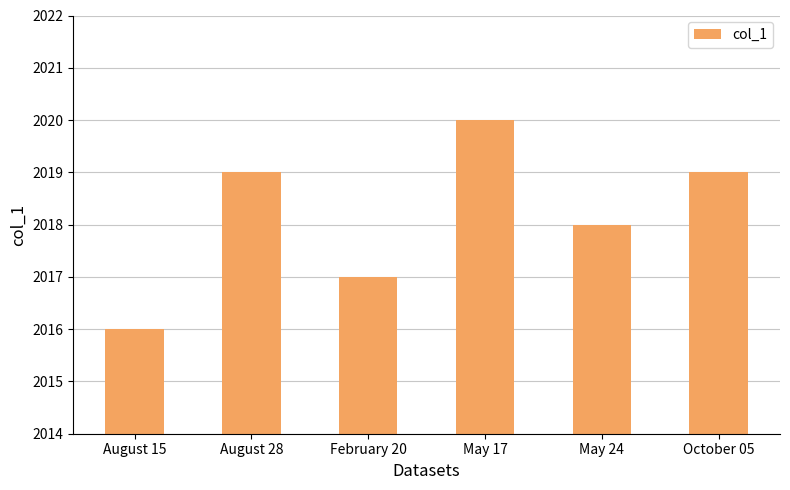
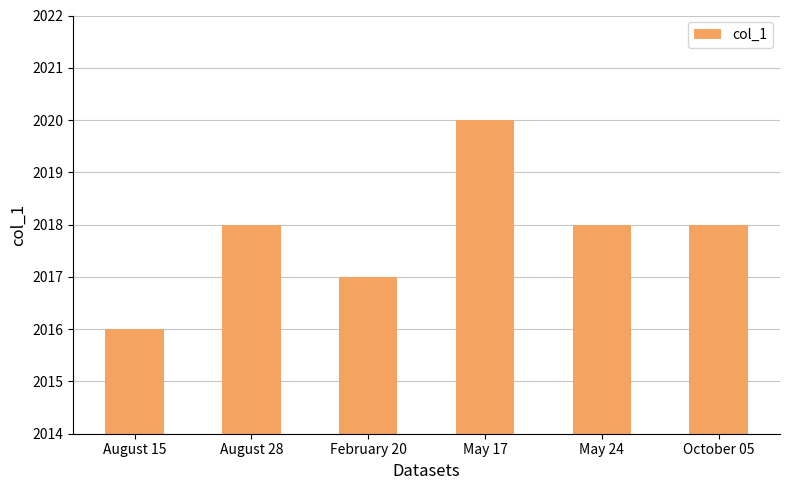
August 28: 2019 -> 2018
October 05: 2019 -> 2018
